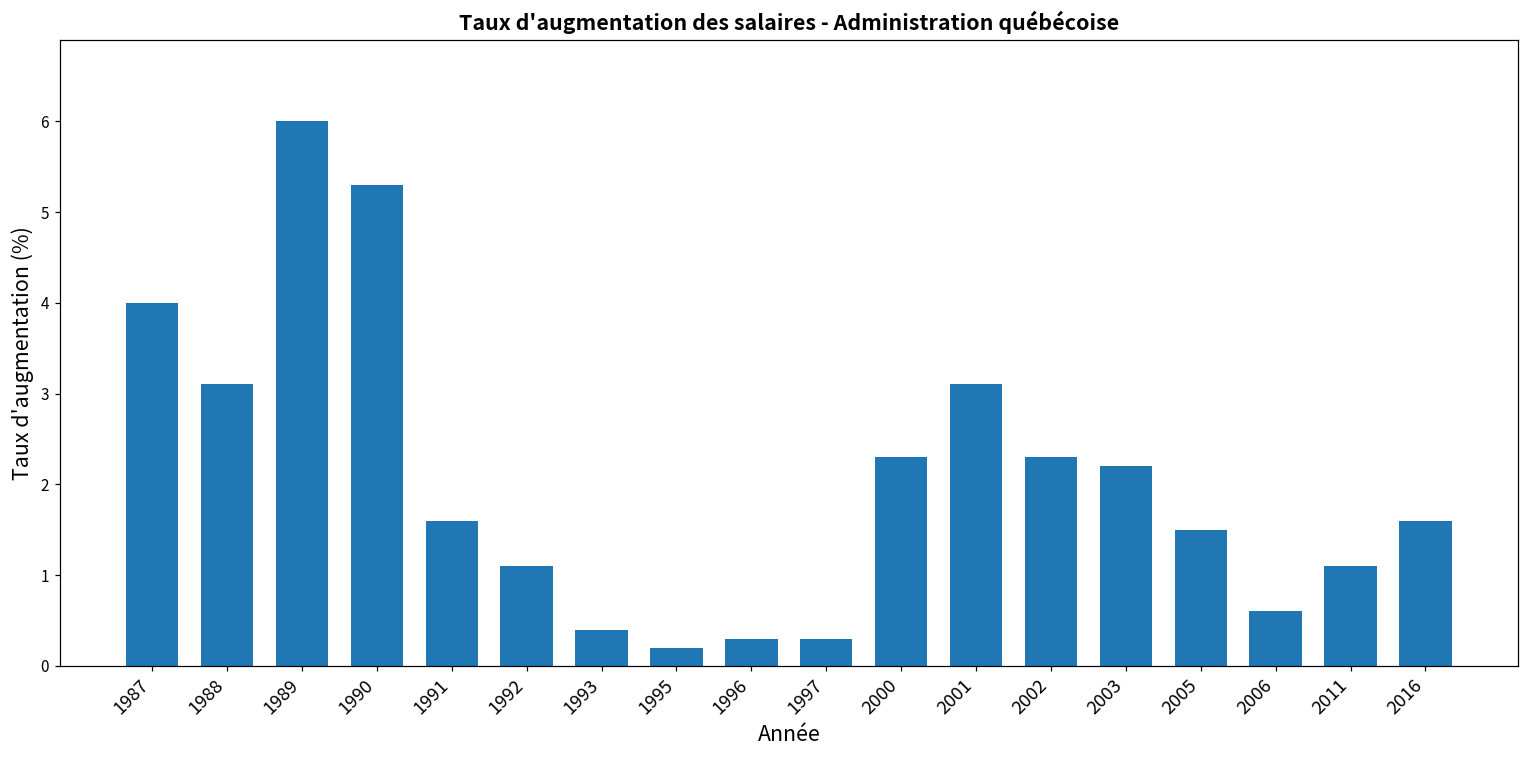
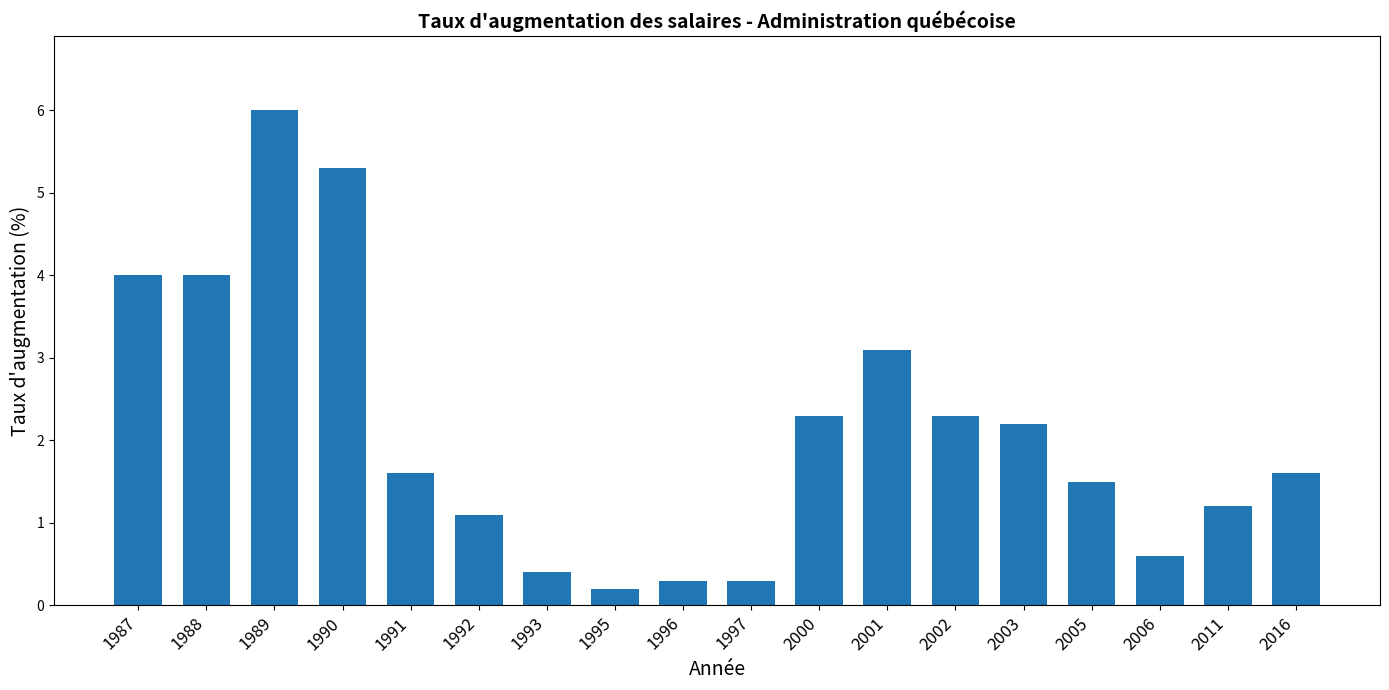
1988: 3.1 -> 4.0
2011: 1.1 -> 1.2
